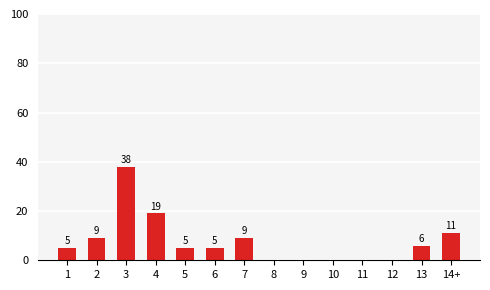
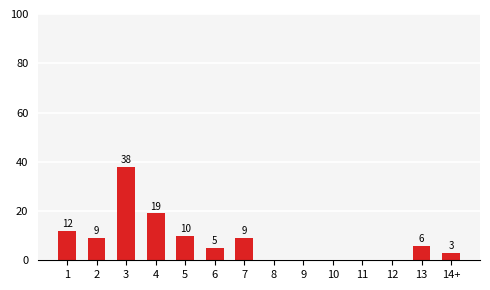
1: 5 -> 12
5: 5 -> 10
14+: 11 -> 3
